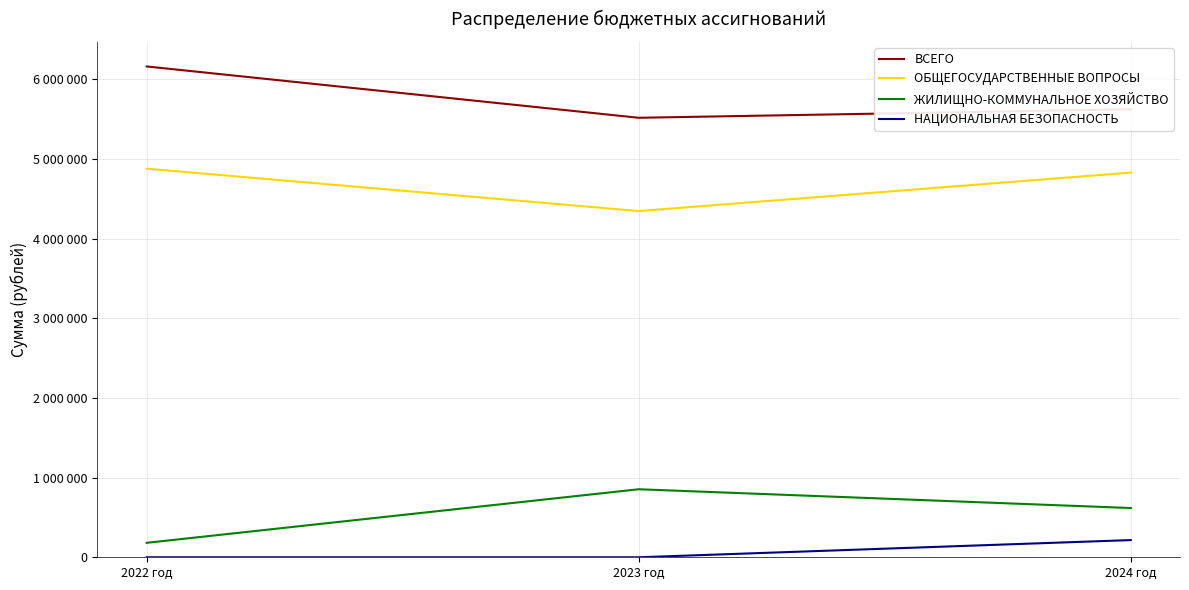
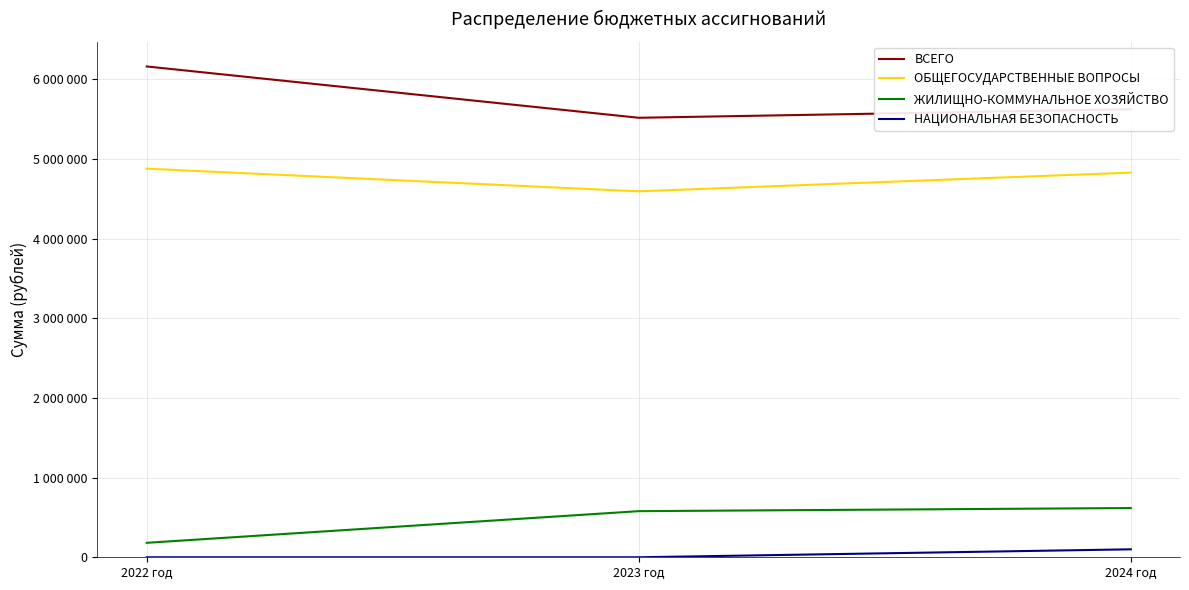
ОБЩЕГОСУДАРСТВЕННЫЕ ВОПРОСЫ, 2023 год: 4300000 -> 4600000
ЖИЛИЩНО-КОММУНАЛЬНОЕ ХОЗЯЙСТВО, 2023 год: 900000 -> 600000
НАЦИОНАЛЬНАЯ БЕЗОПАСНОСТЬ, 2024 год: 200000 -> 100000
